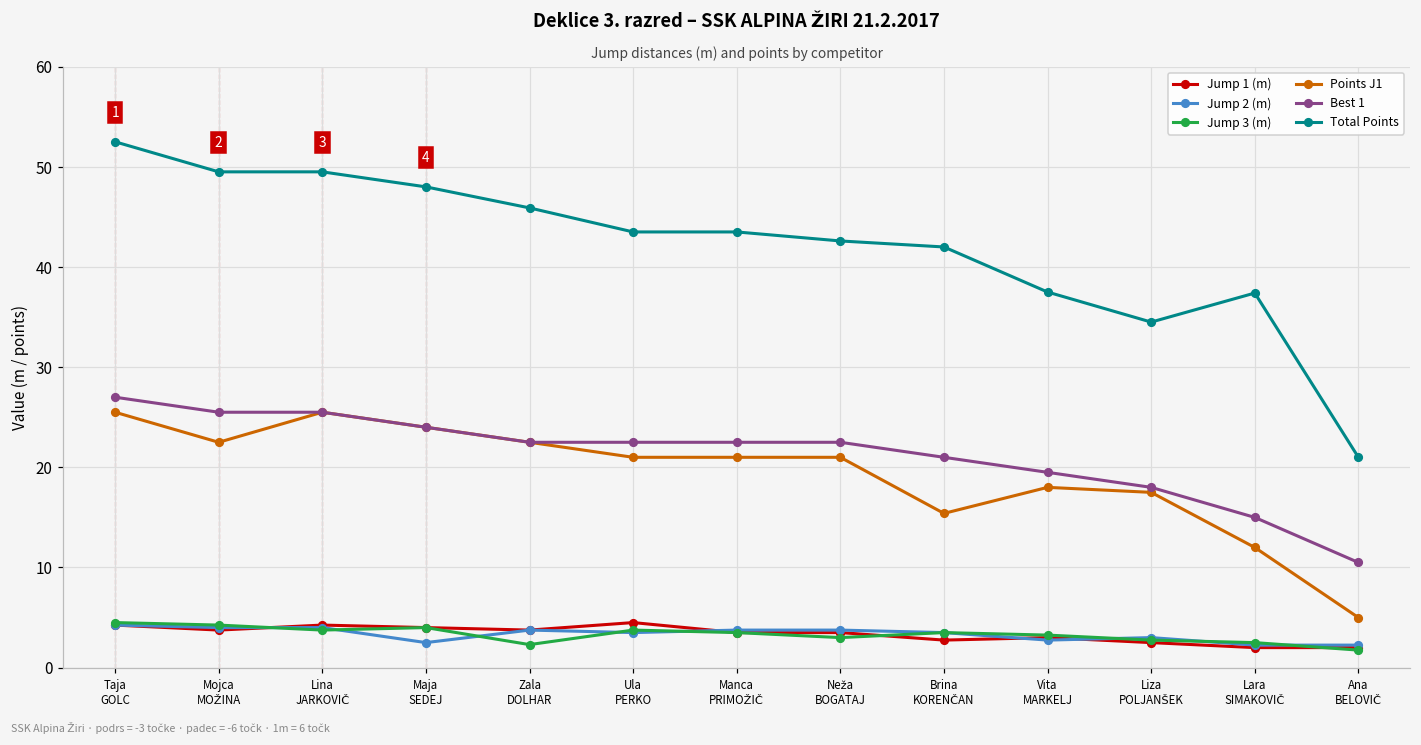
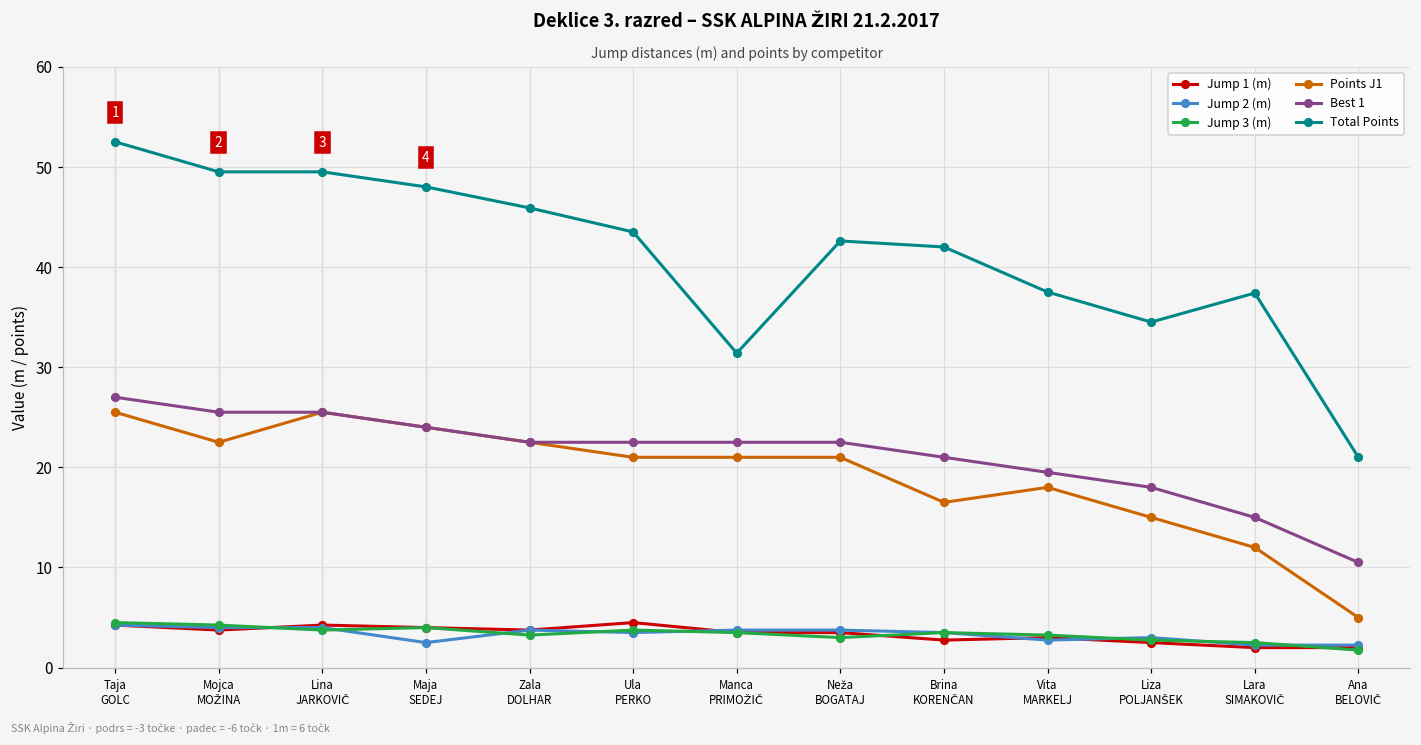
Jump 3 (m), Zala DOLHAR: 2 -> 3
Total Points, Manca PRIMOŽIČ: 44 -> 31
Points J1, Brina KORENČAN: 15 -> 17
Points J1, Liza POLJANŠEK: 18 -> 15
